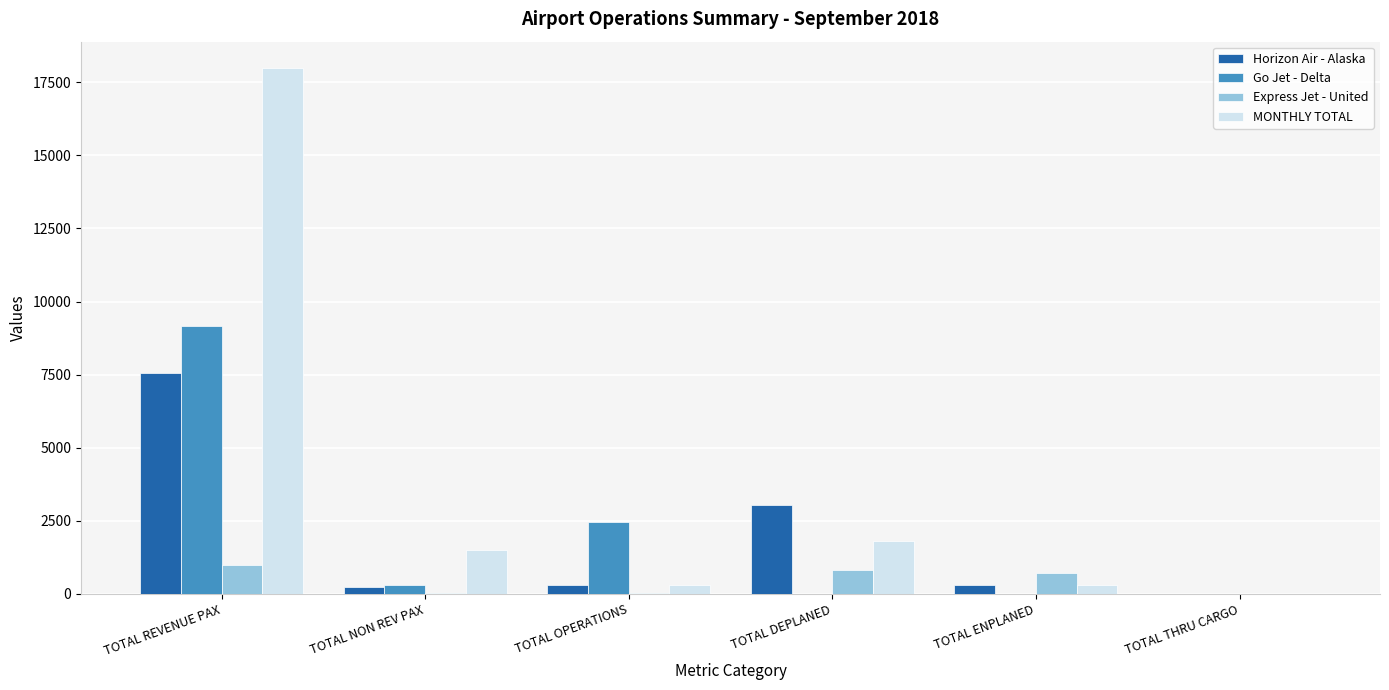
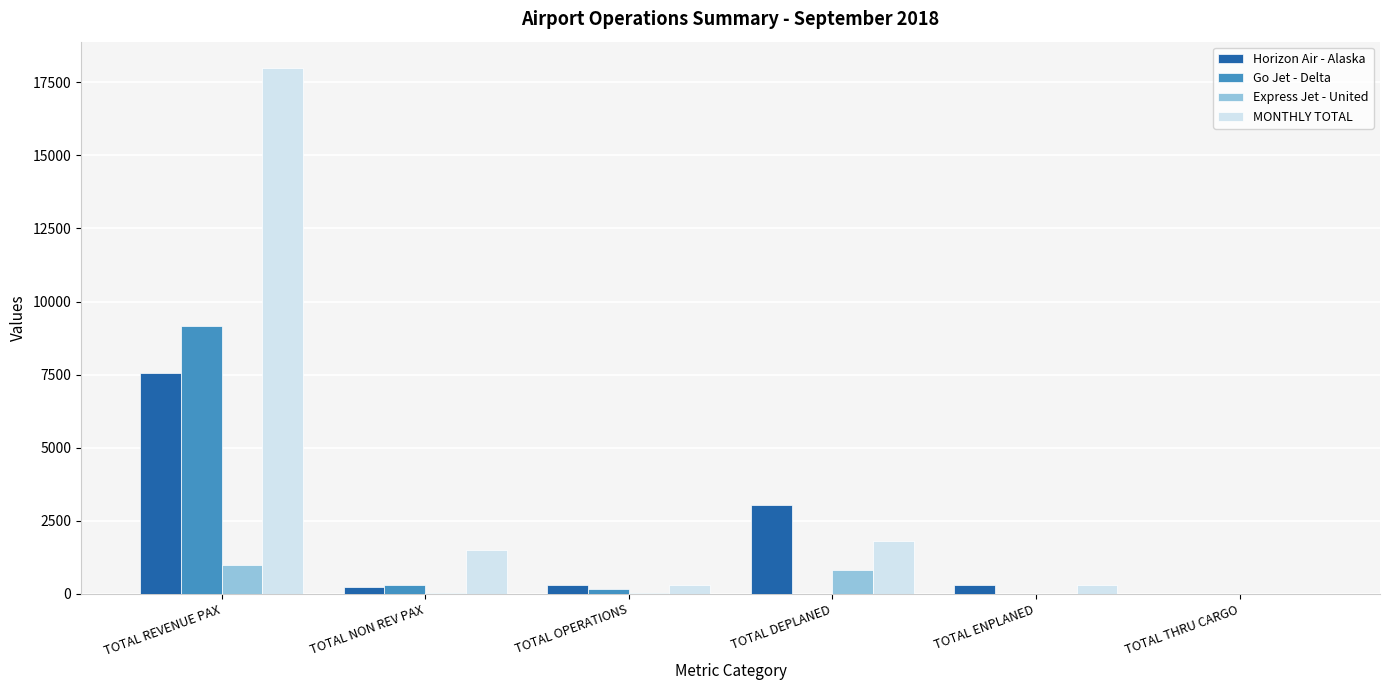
Go Jet - Delta, TOTAL OPERATIONS: 2500 -> 200
Express Jet - United, TOTAL ENPLANED: 700 -> 0
